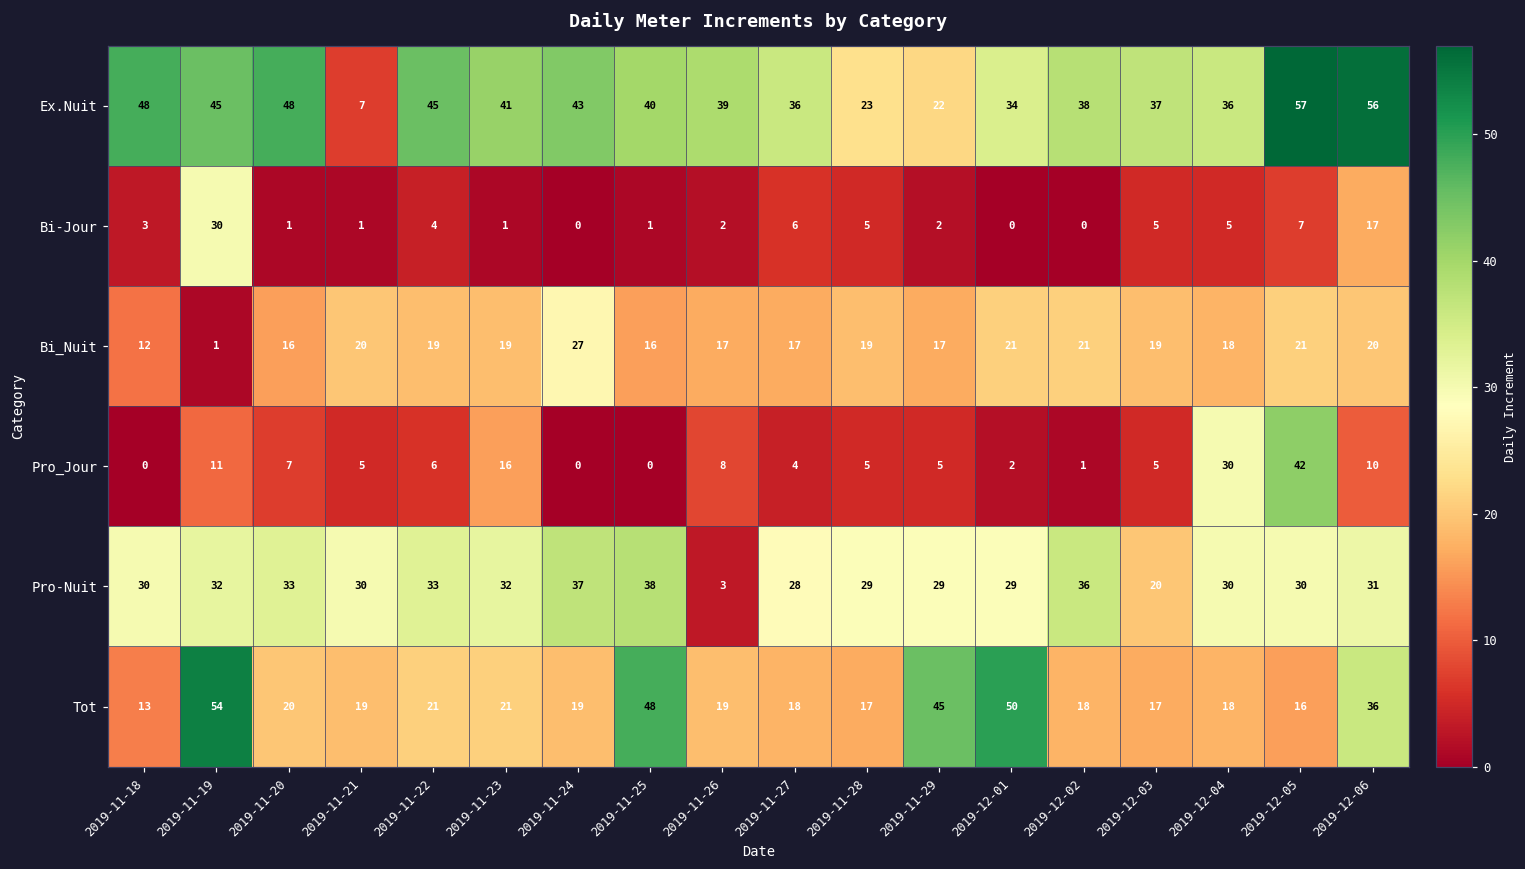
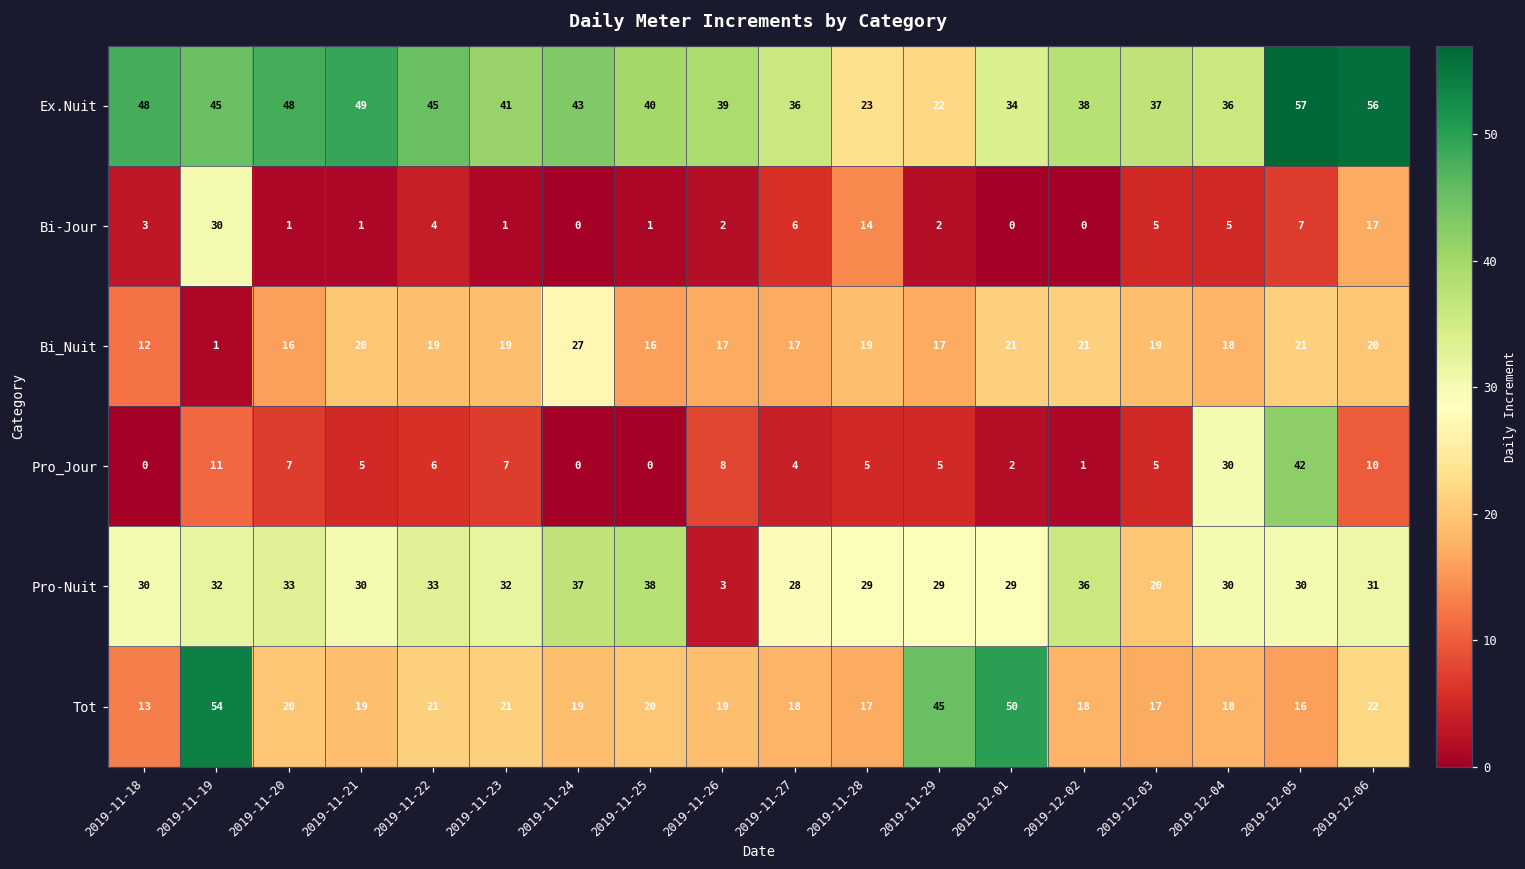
Ex.Nuit, 2019-11-21: 7 -> 49
Bi-Jour, 2019-11-28: 5 -> 14
Pro_Jour, 2019-11-23: 16 -> 7
Tot, 2019-11-25: 48 -> 20
Tot, 2019-12-06: 36 -> 22
